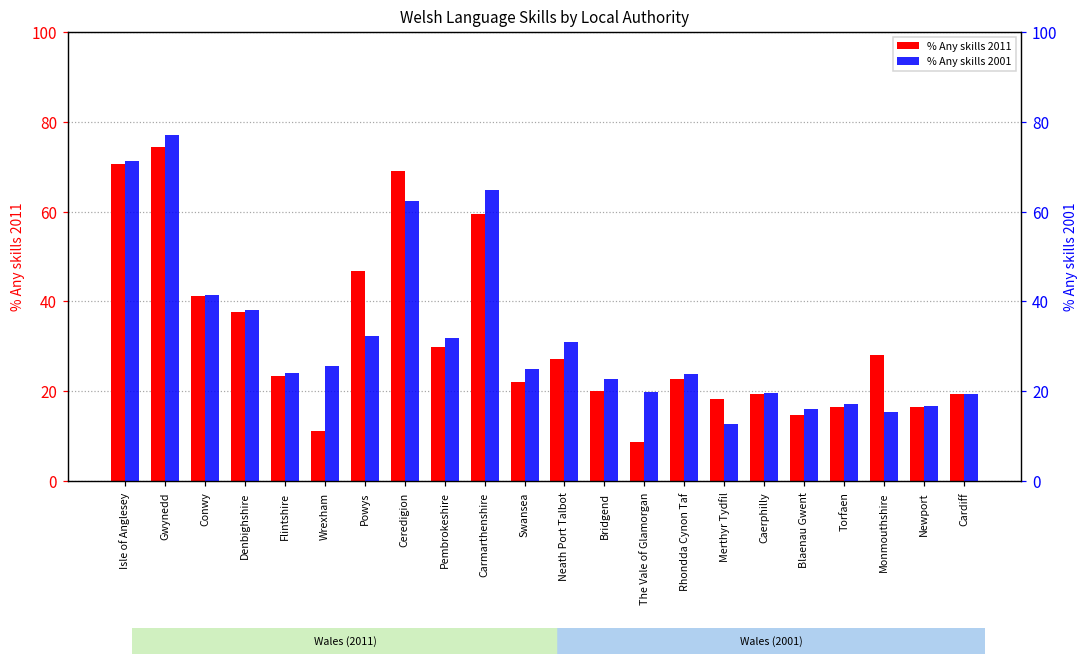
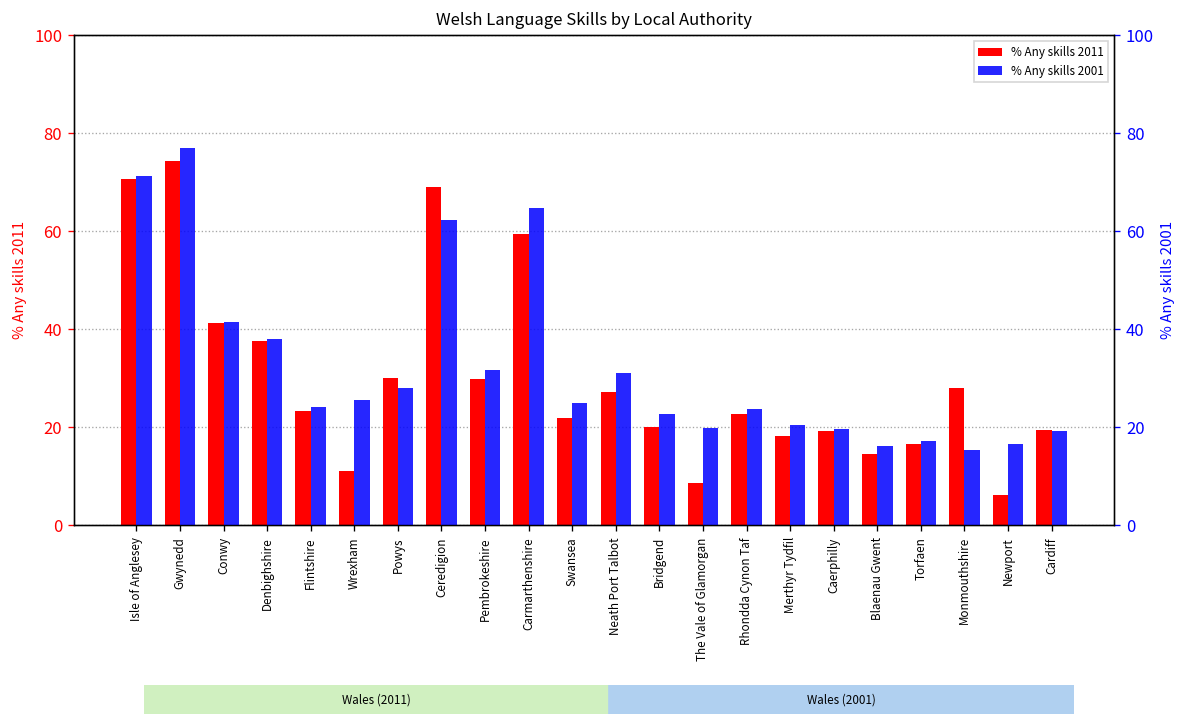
% Any skills 2011, Powys: 47 -> 30
% Any skills 2011, Newport: 17 -> 6
% Any skills 2001, Powys: 32 -> 28
% Any skills 2001, Merthyr Tydfil: 13 -> 20
